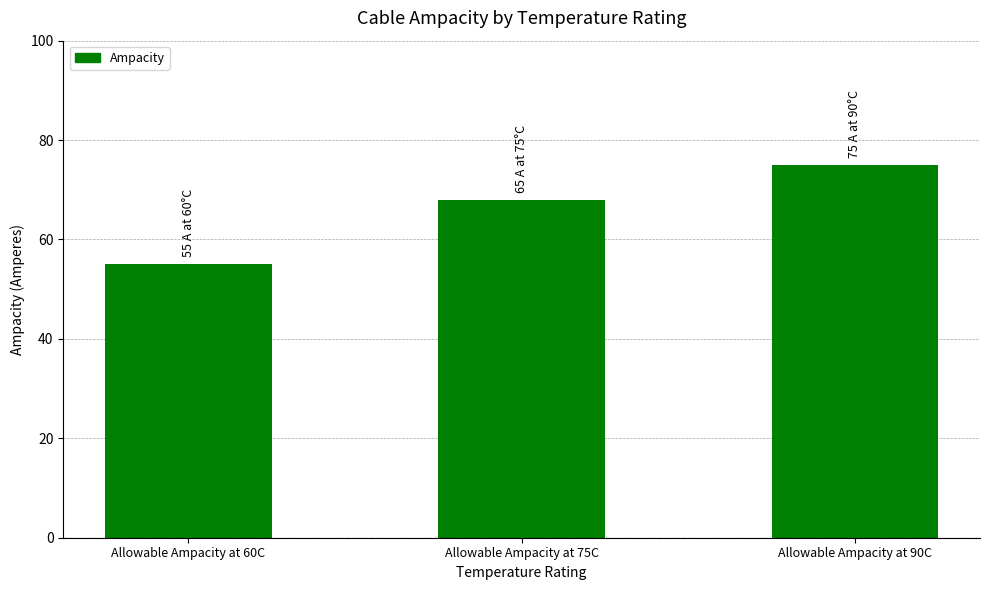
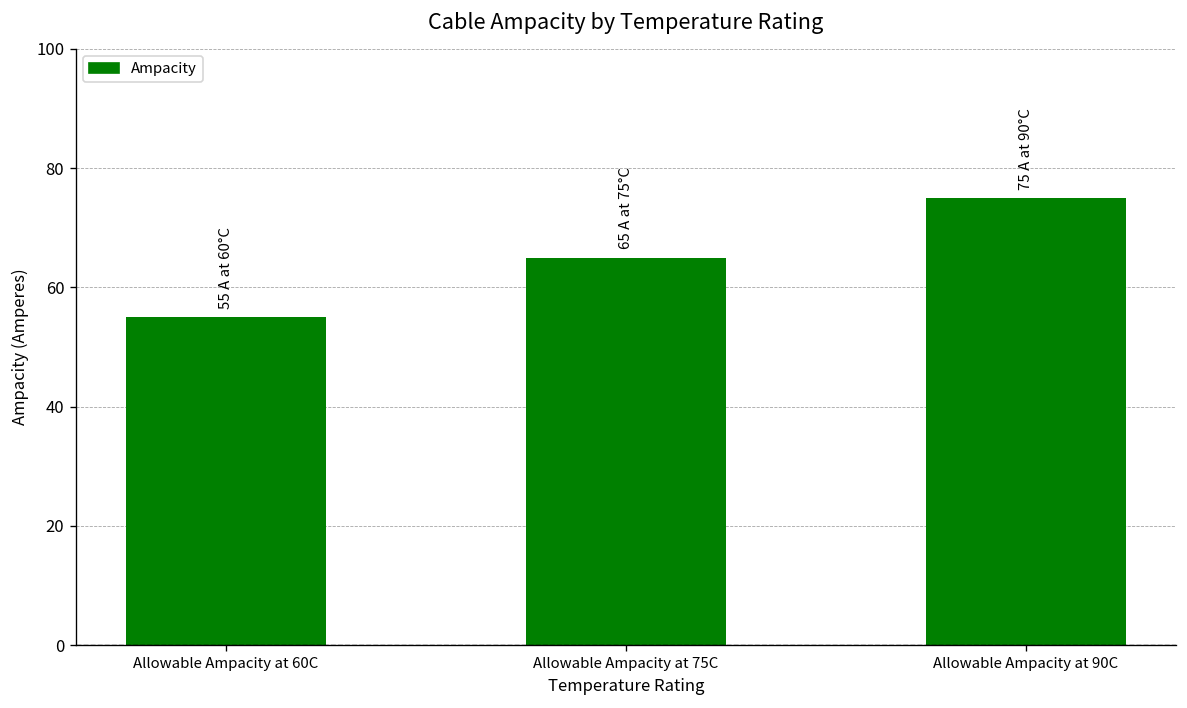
Allowable Ampacity at 75C: 68 -> 65
